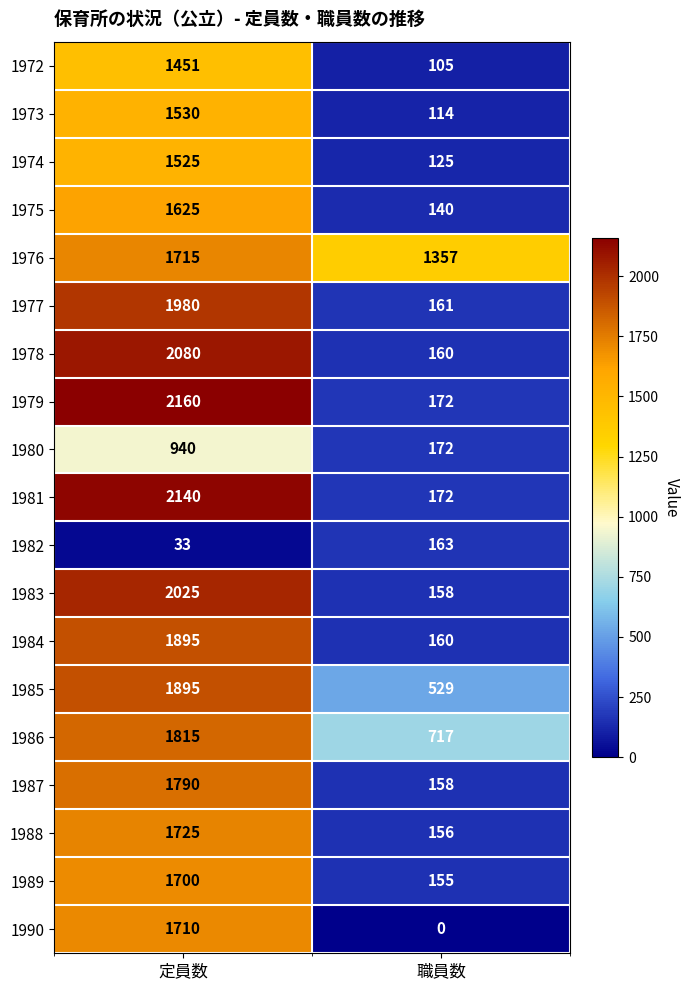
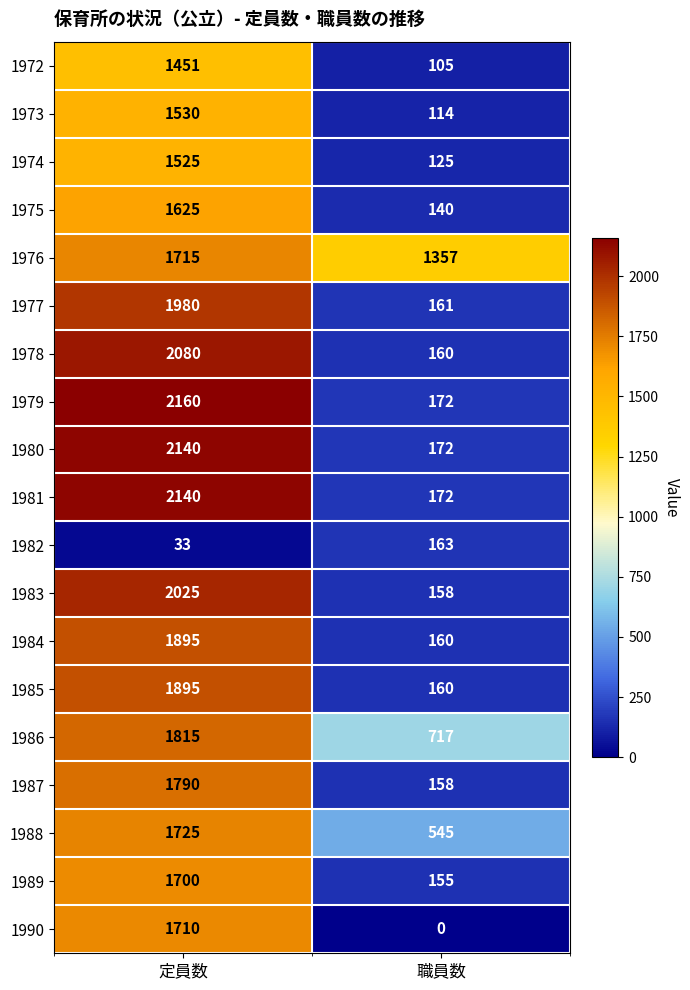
1980, 定員数: 940 -> 2140
1985, 職員数: 529 -> 160
1988, 職員数: 156 -> 545
